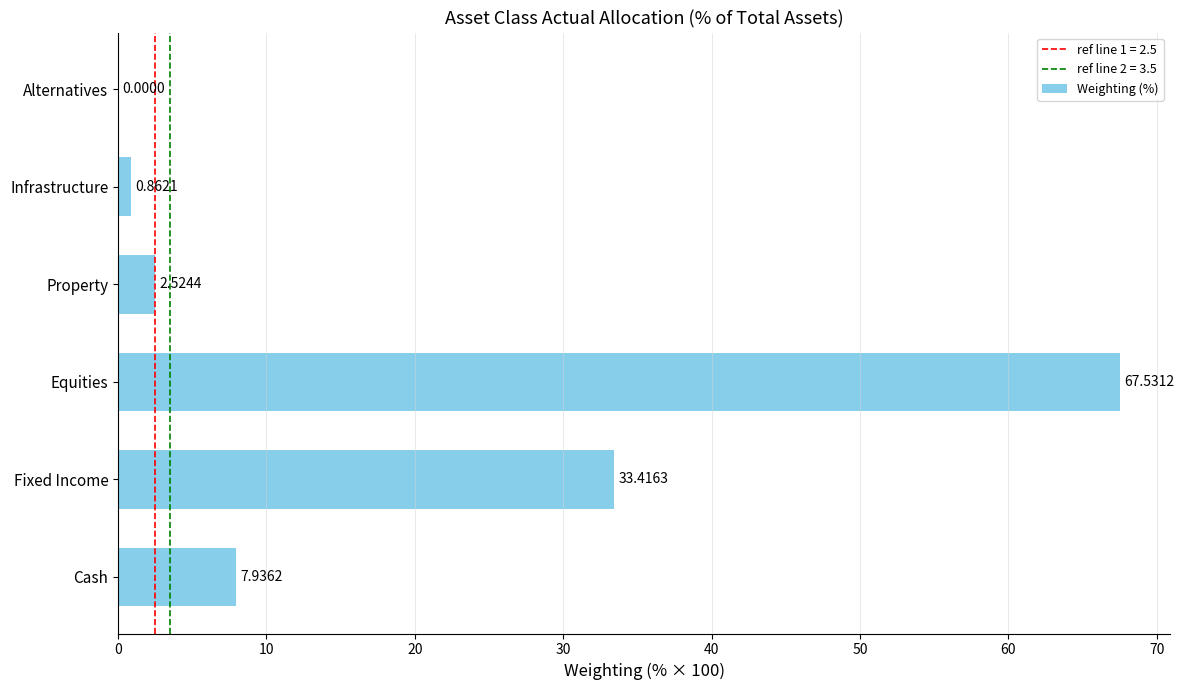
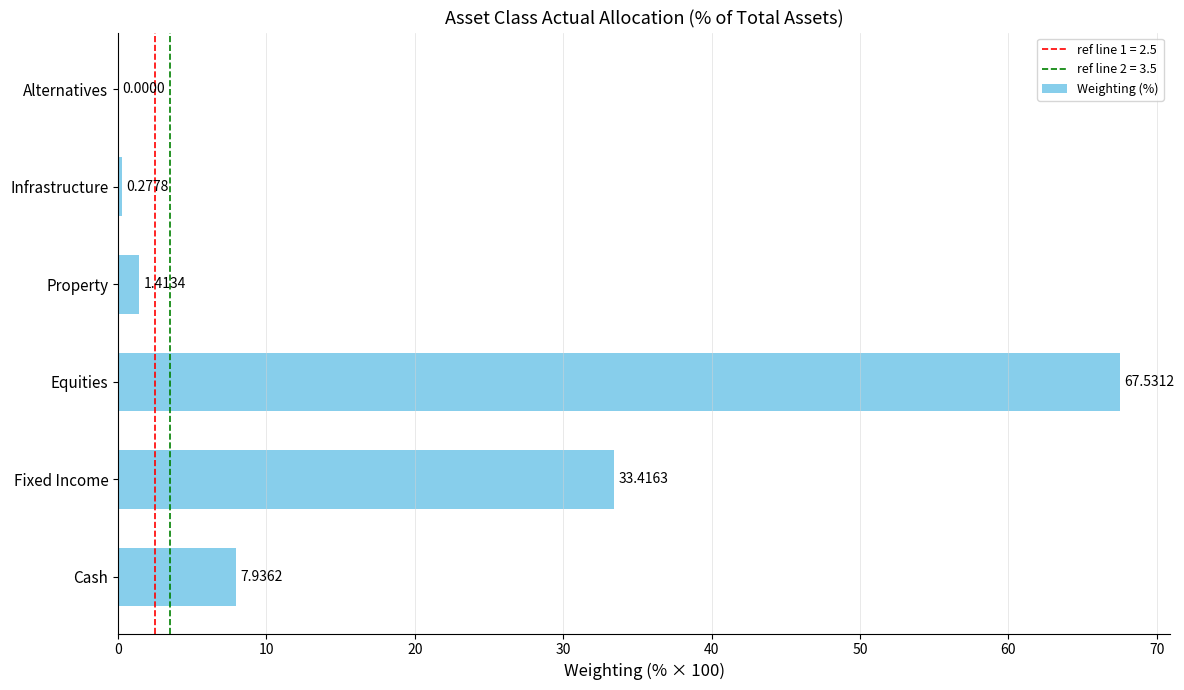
Infrastructure: 0.8621 -> 0.2778
Property: 2.5244 -> 1.4134
